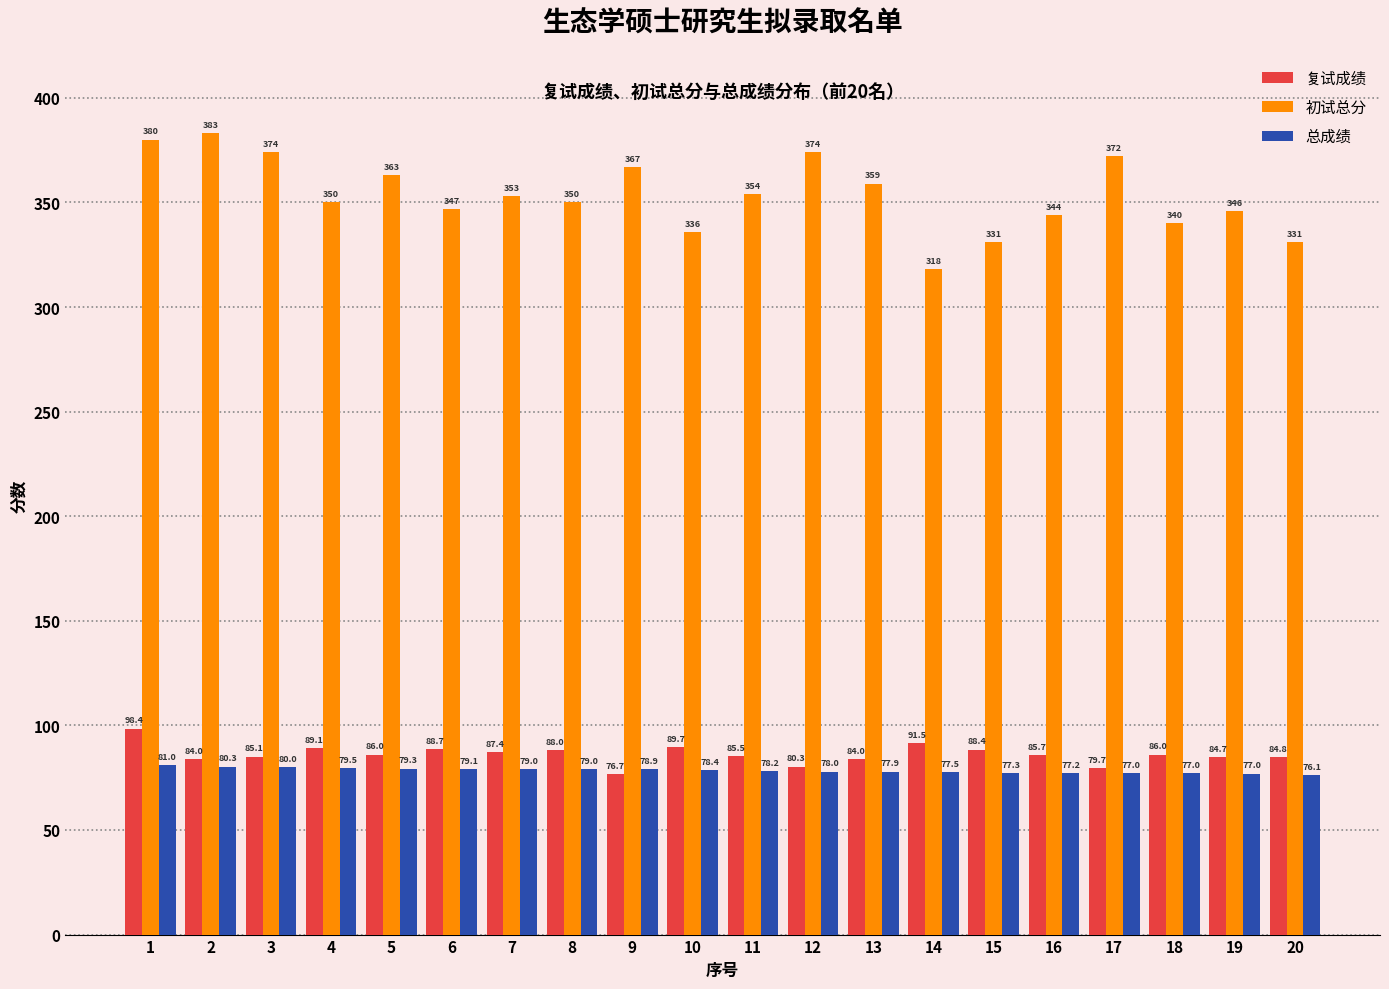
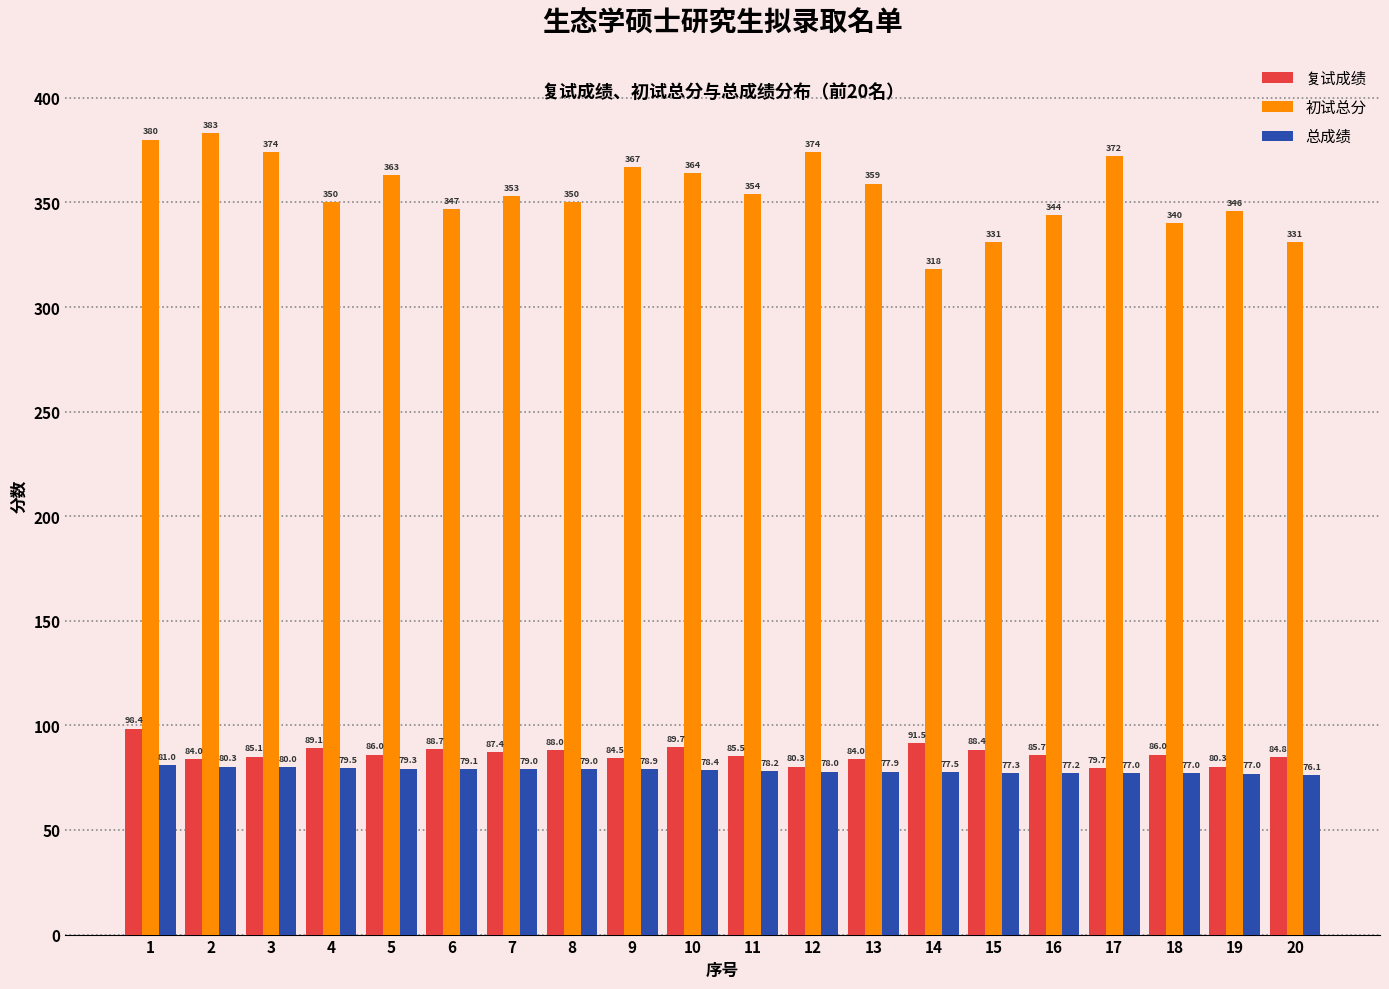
复试成绩, 9: 76.7 -> 84.5
初试总分, 10: 336 -> 364
复试成绩, 19: 84.7 -> 80.3
